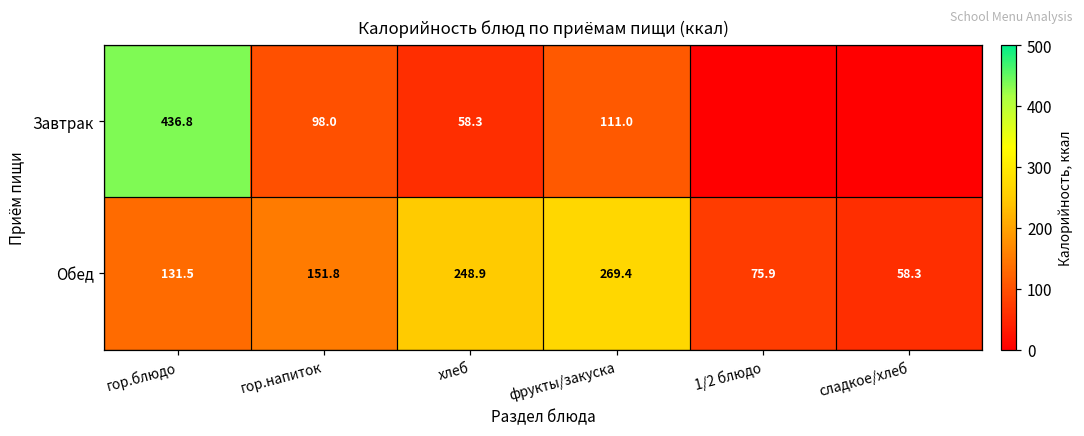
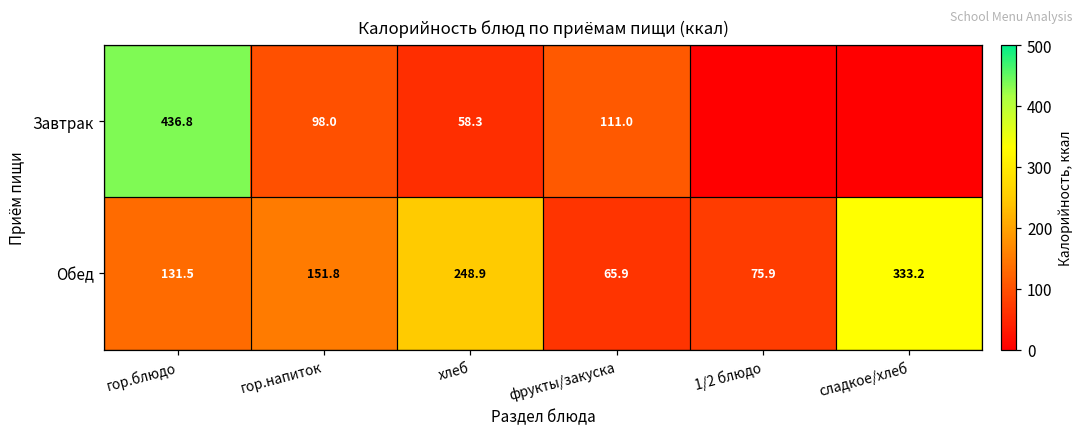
Обед, фрукты/закуска: 269.4 -> 65.9
Обед, сладкое/хлеб: 58.3 -> 333.2
